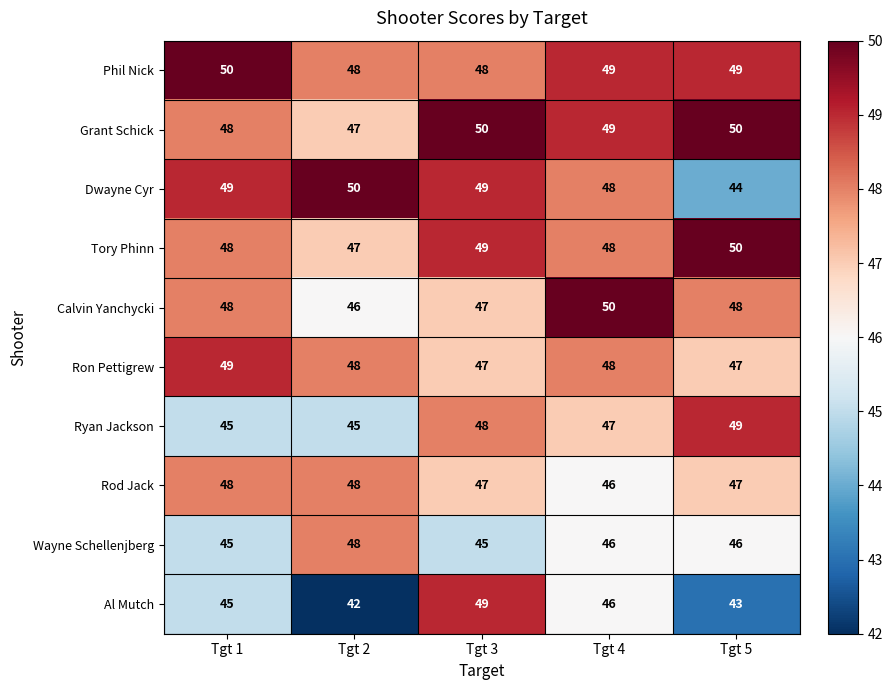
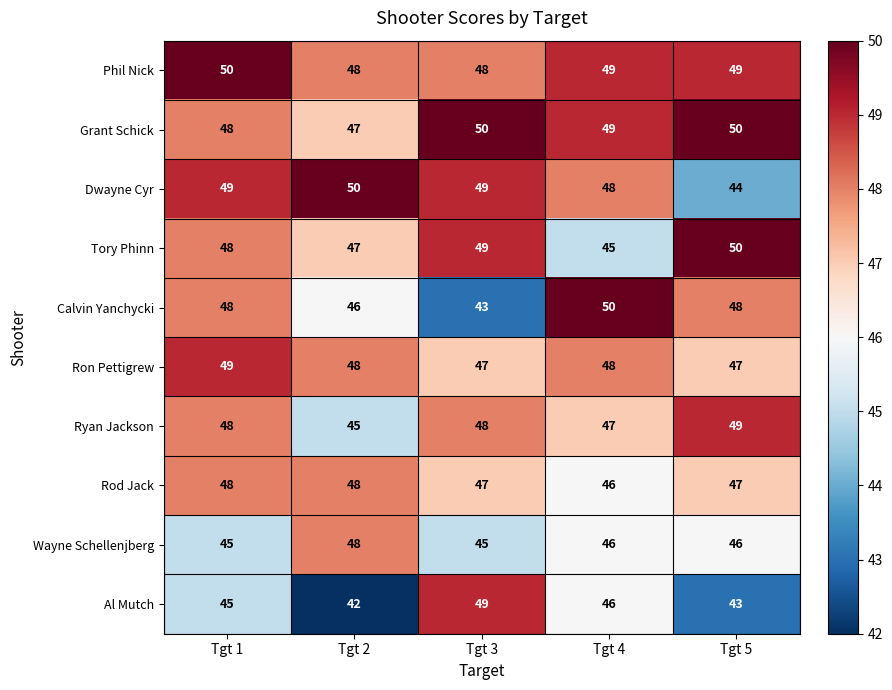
Tory Phinn, Tgt 4: 48 -> 45
Calvin Yanchycki, Tgt 3: 47 -> 43
Ryan Jackson, Tgt 1: 45 -> 48
